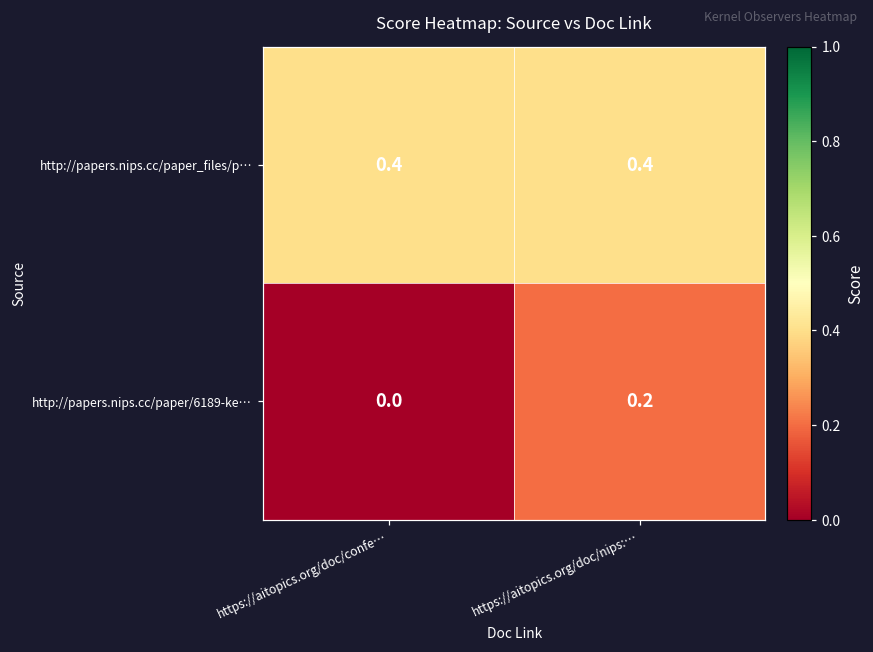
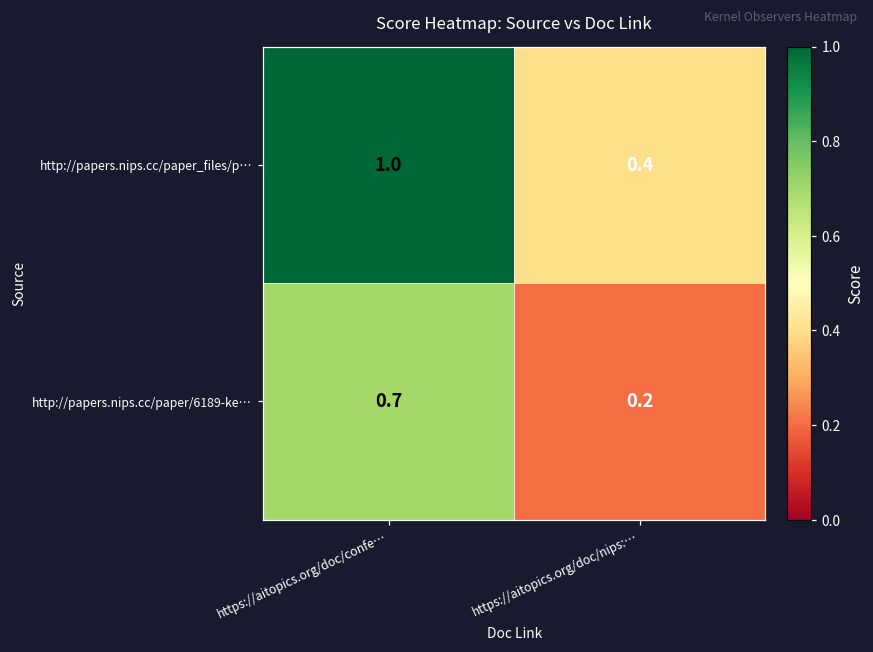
http://papers.nips.cc/paper_files/p…, https://aitopics.org/doc/confe…: 0.4 -> 1.0
http://papers.nips.cc/paper/6189-ke…, https://aitopics.org/doc/confe…: 0.0 -> 0.7
